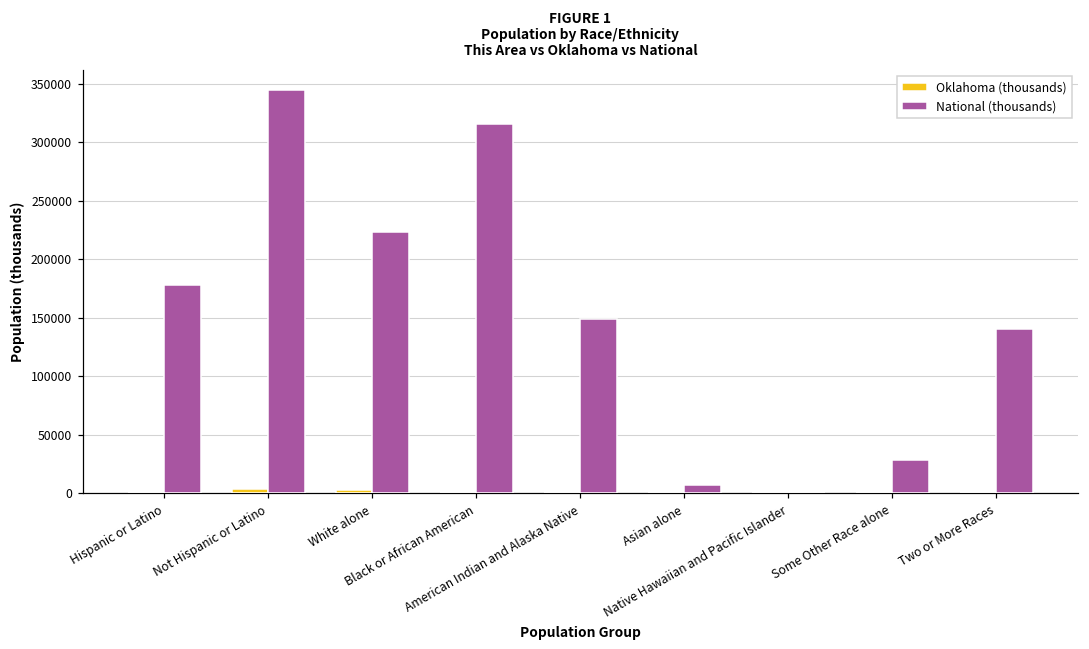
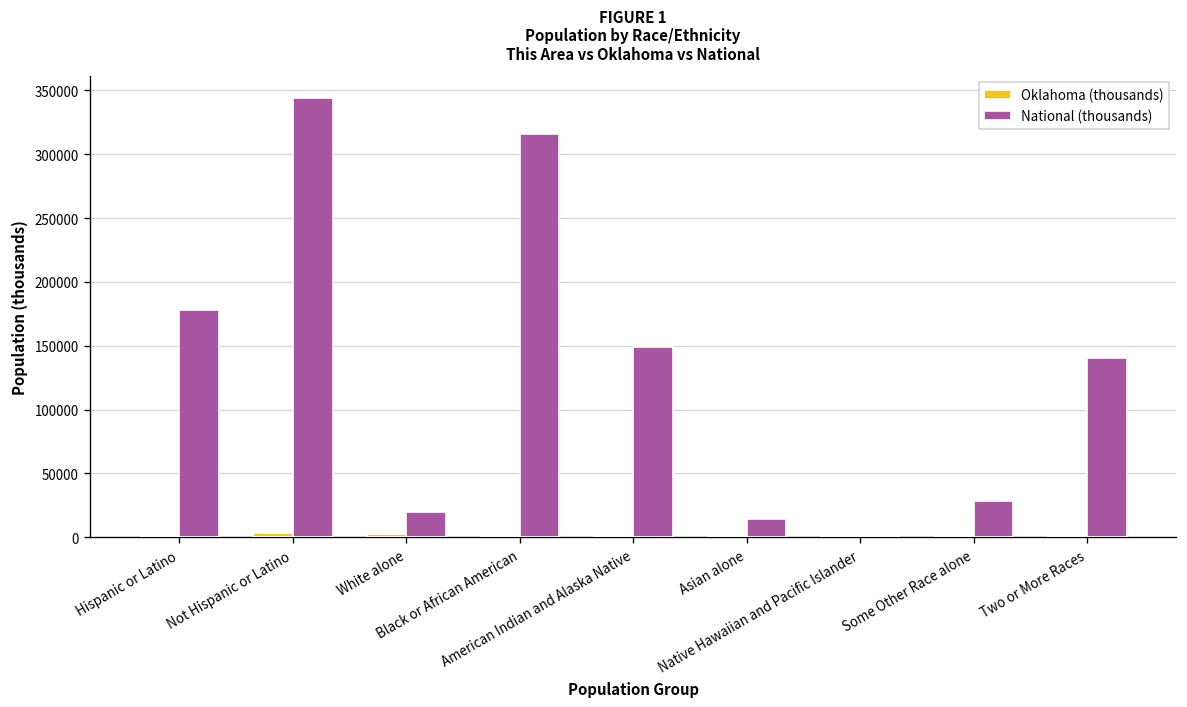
National (thousands), White alone: 224000 -> 20000
National (thousands), Asian alone: 7000 -> 15000
